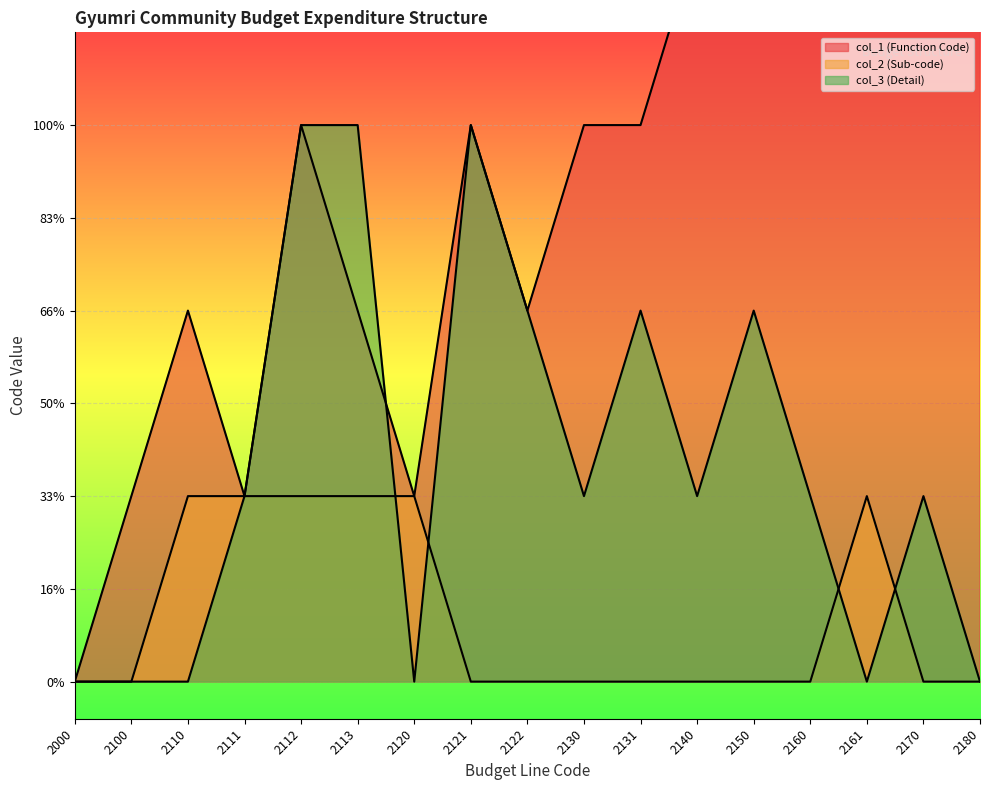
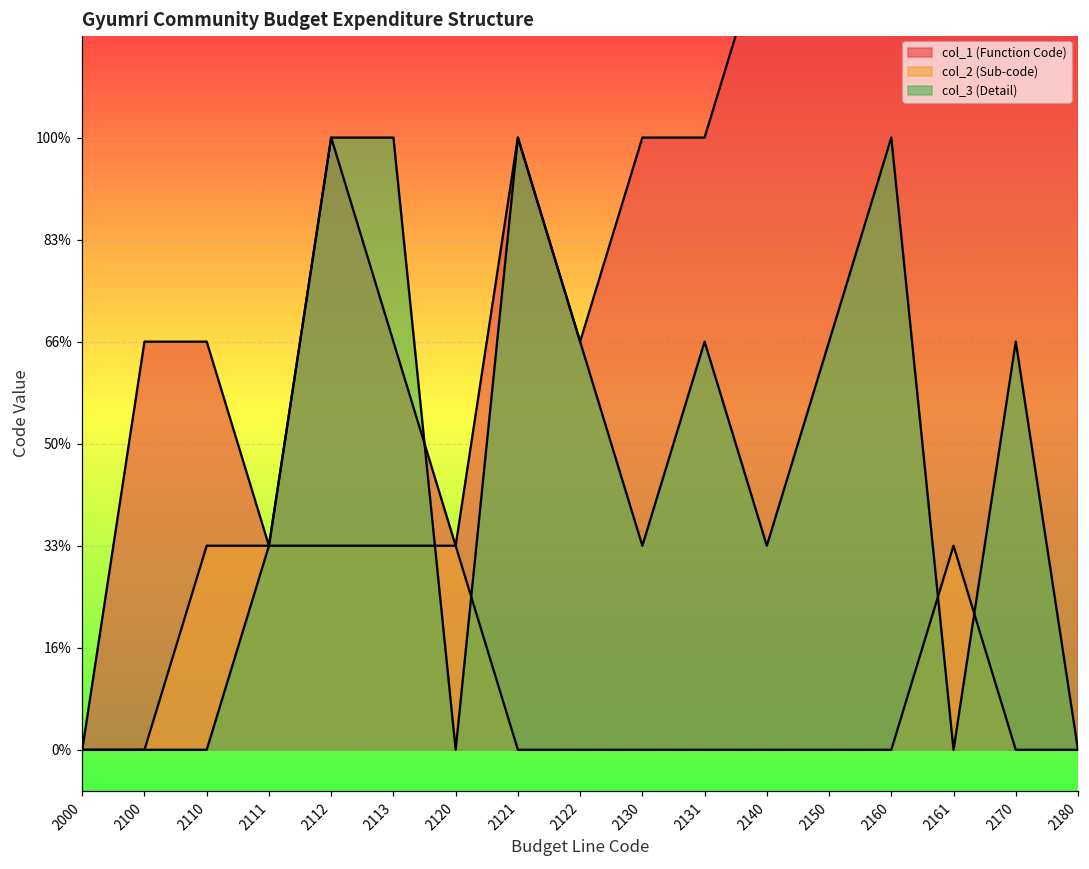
col_1 (Function Code), 2100: 33% -> 67%
col_3 (Detail), 2160: 33% -> 100%
col_3 (Detail), 2170: 33% -> 67%
